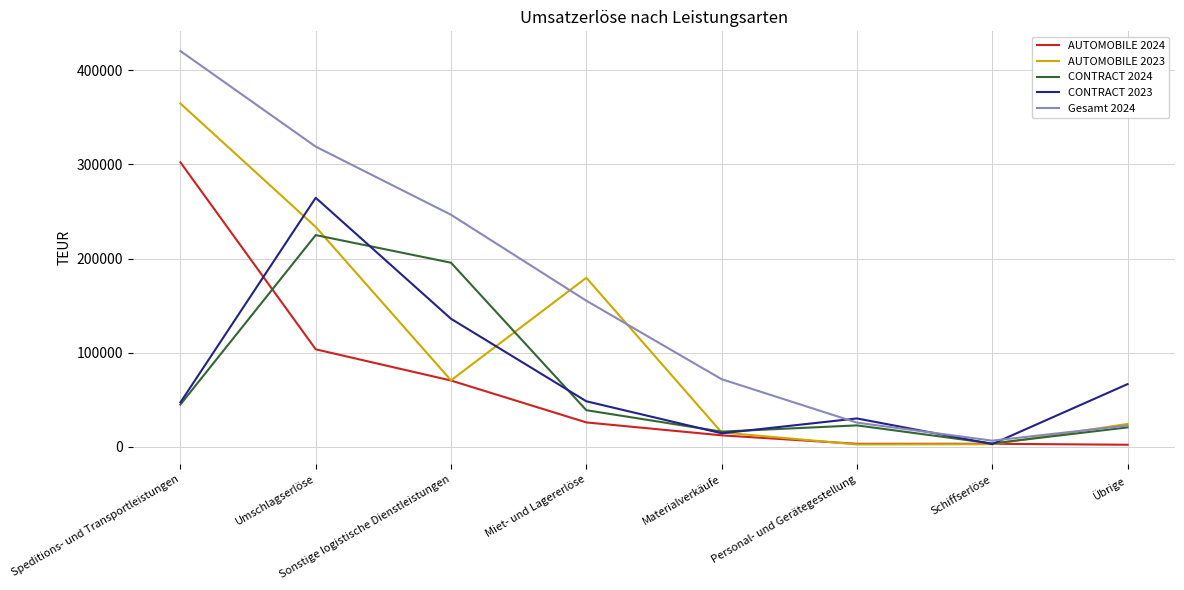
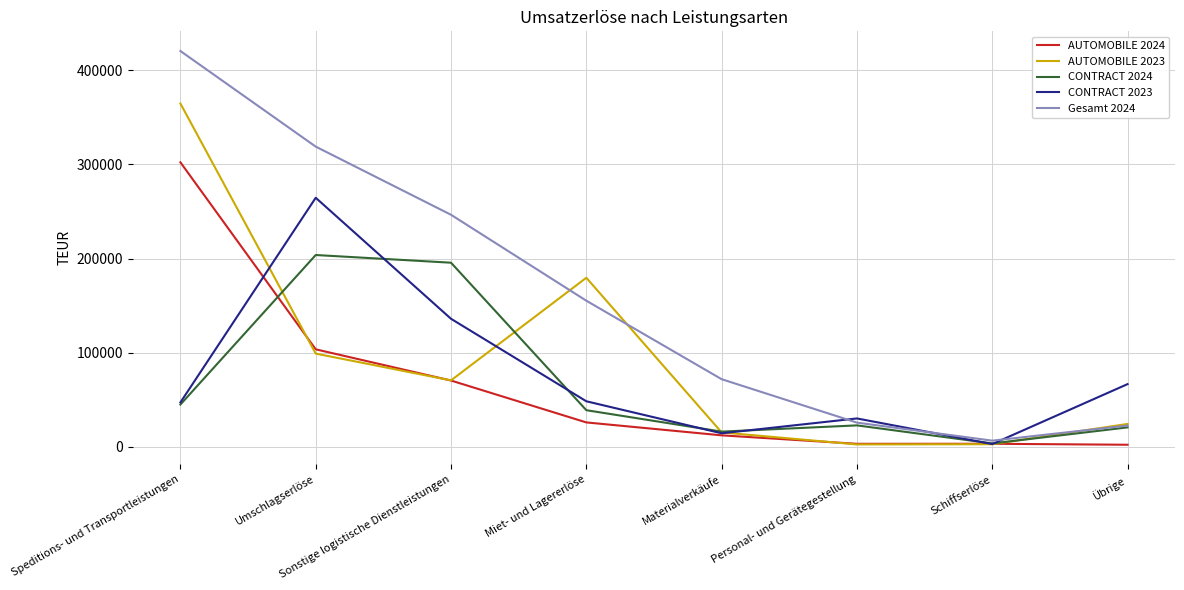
AUTOMOBILE 2023, Umschlagserlöse: 230000 -> 100000
CONTRACT 2024, Umschlagserlöse: 220000 -> 200000
